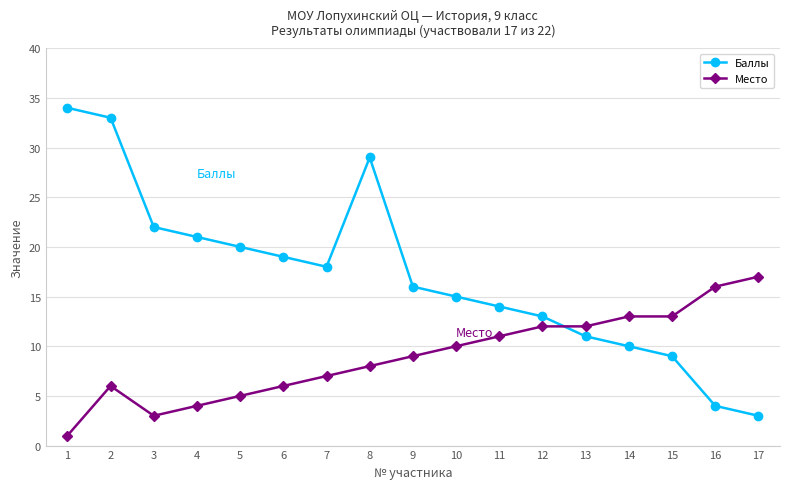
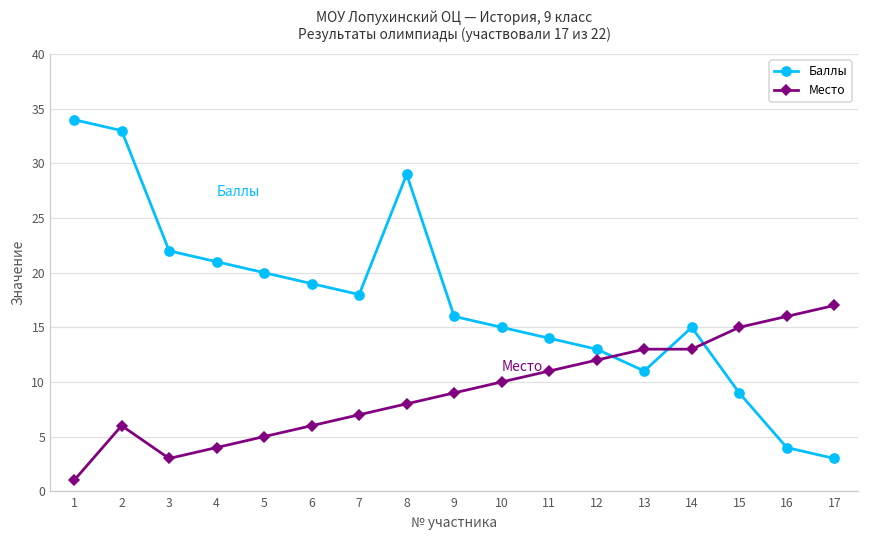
Место, 13: 12 -> 13
Баллы, 14: 10 -> 15
Место, 15: 13 -> 15
